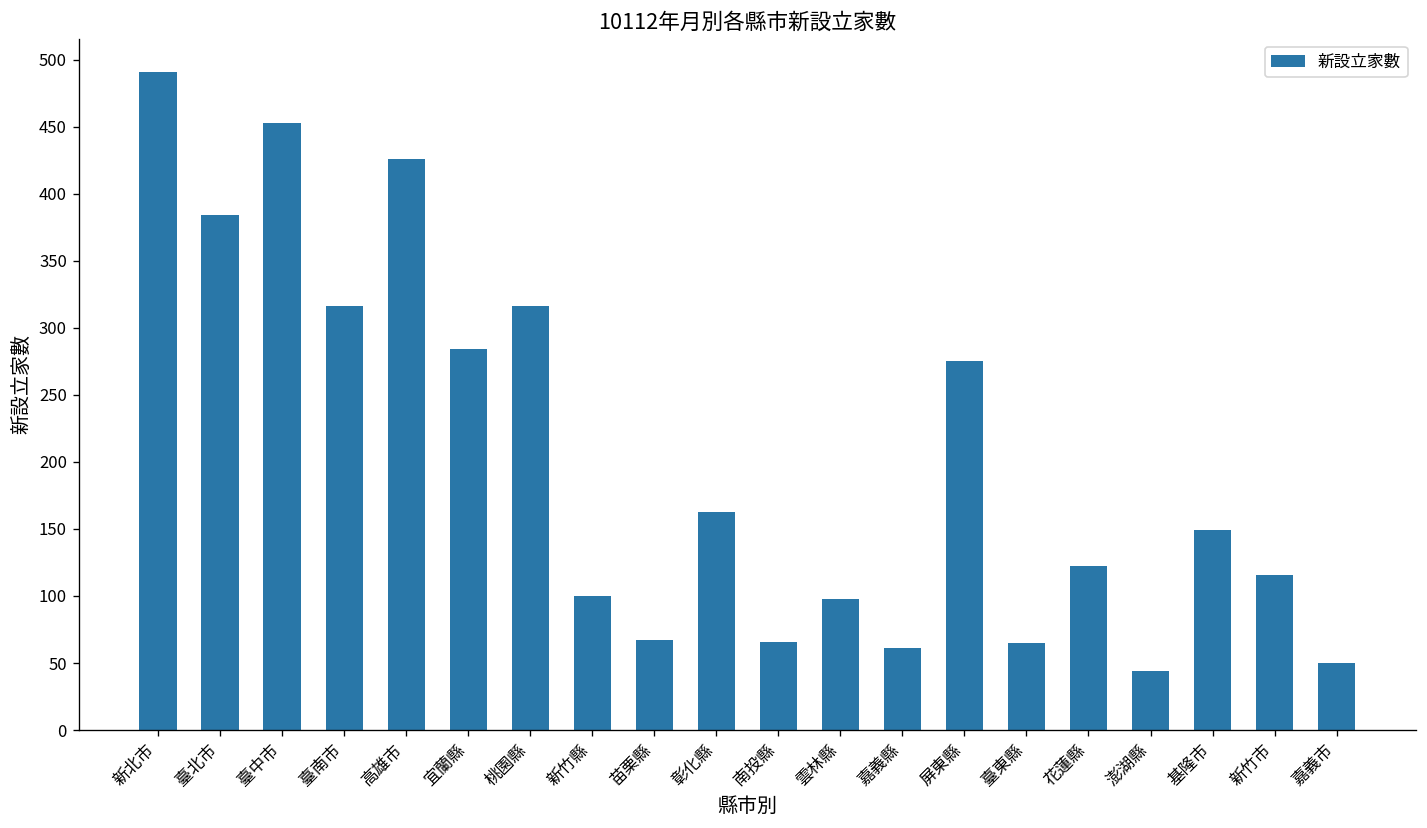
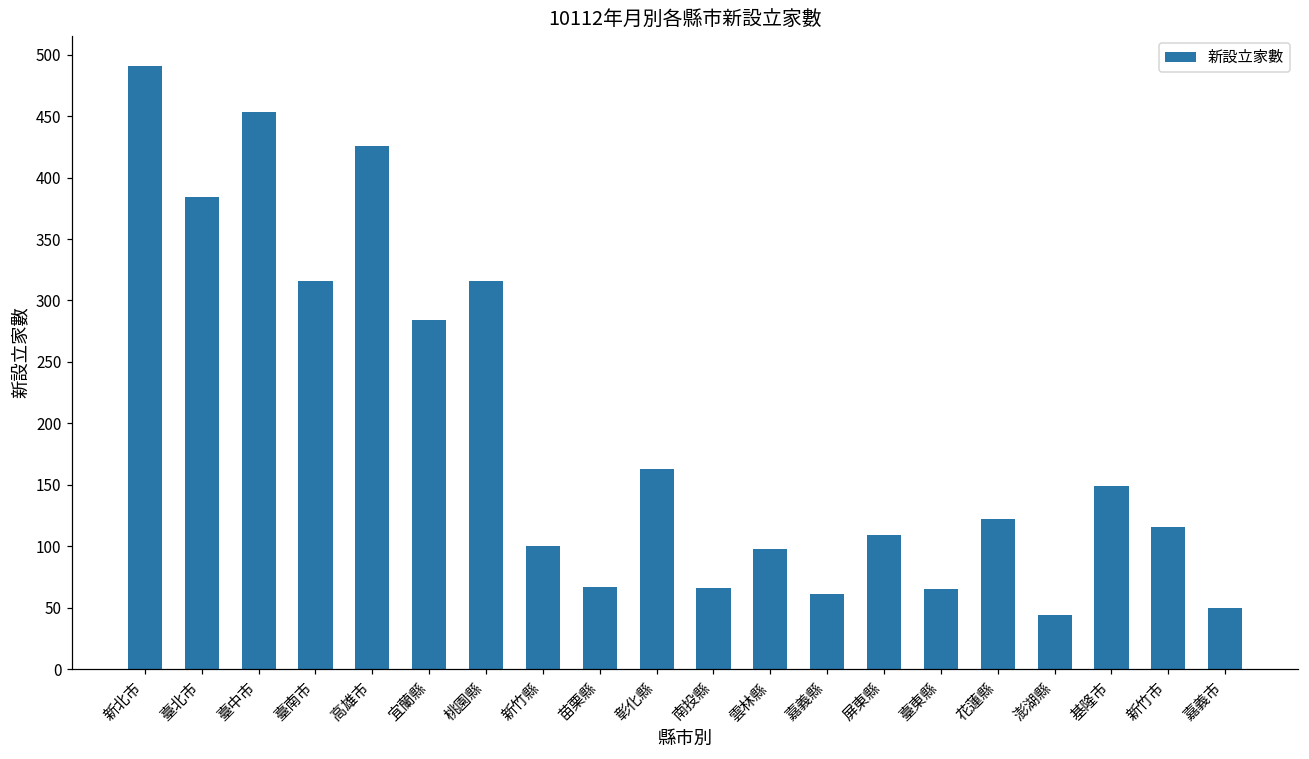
屏東縣: 275 -> 109
